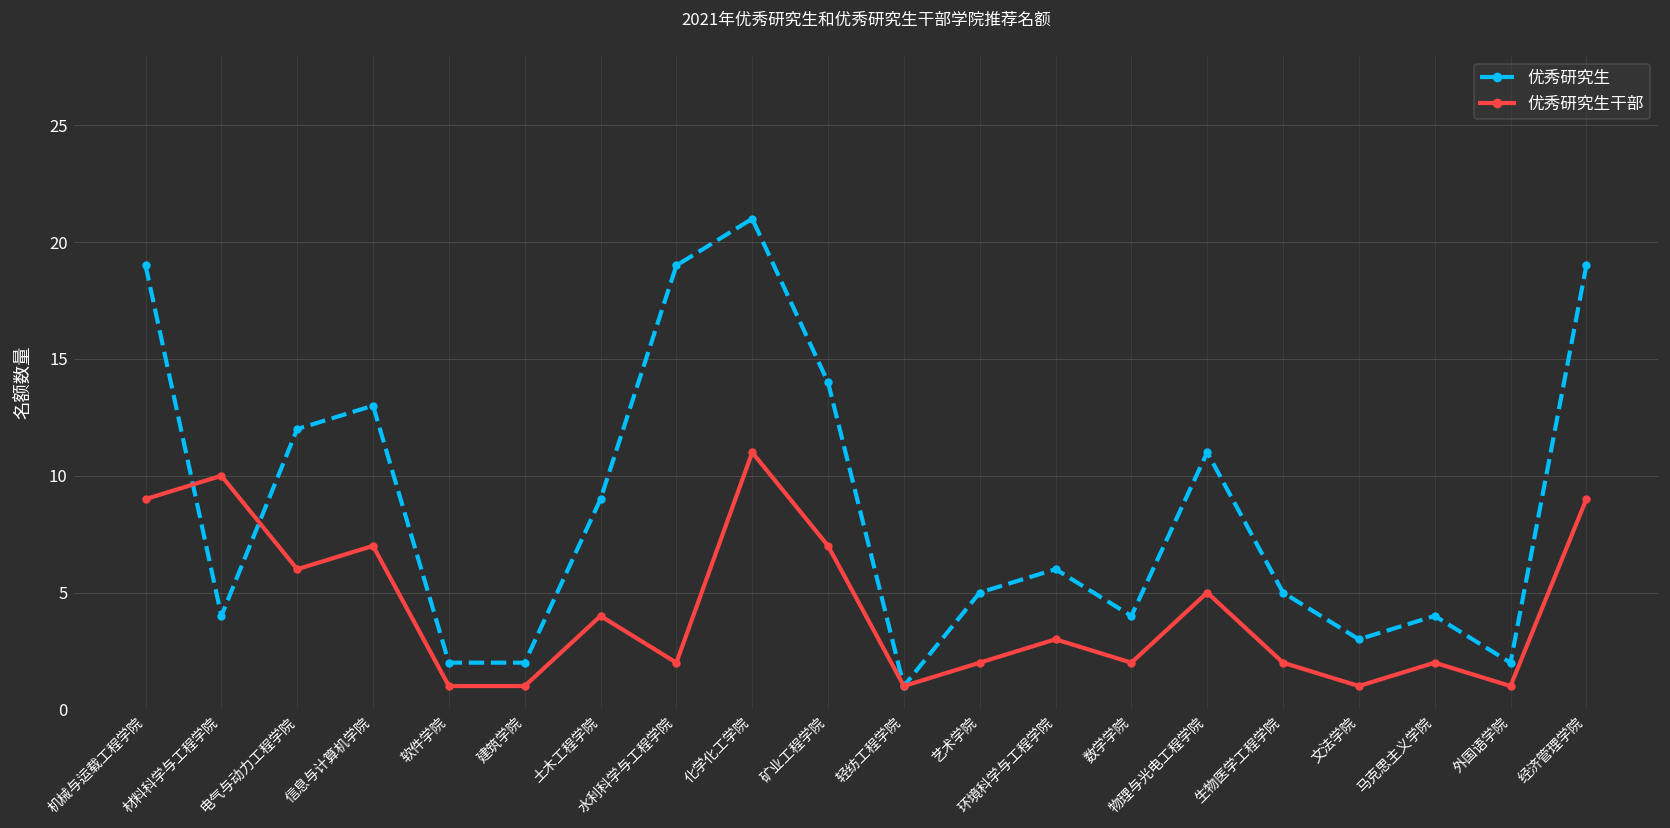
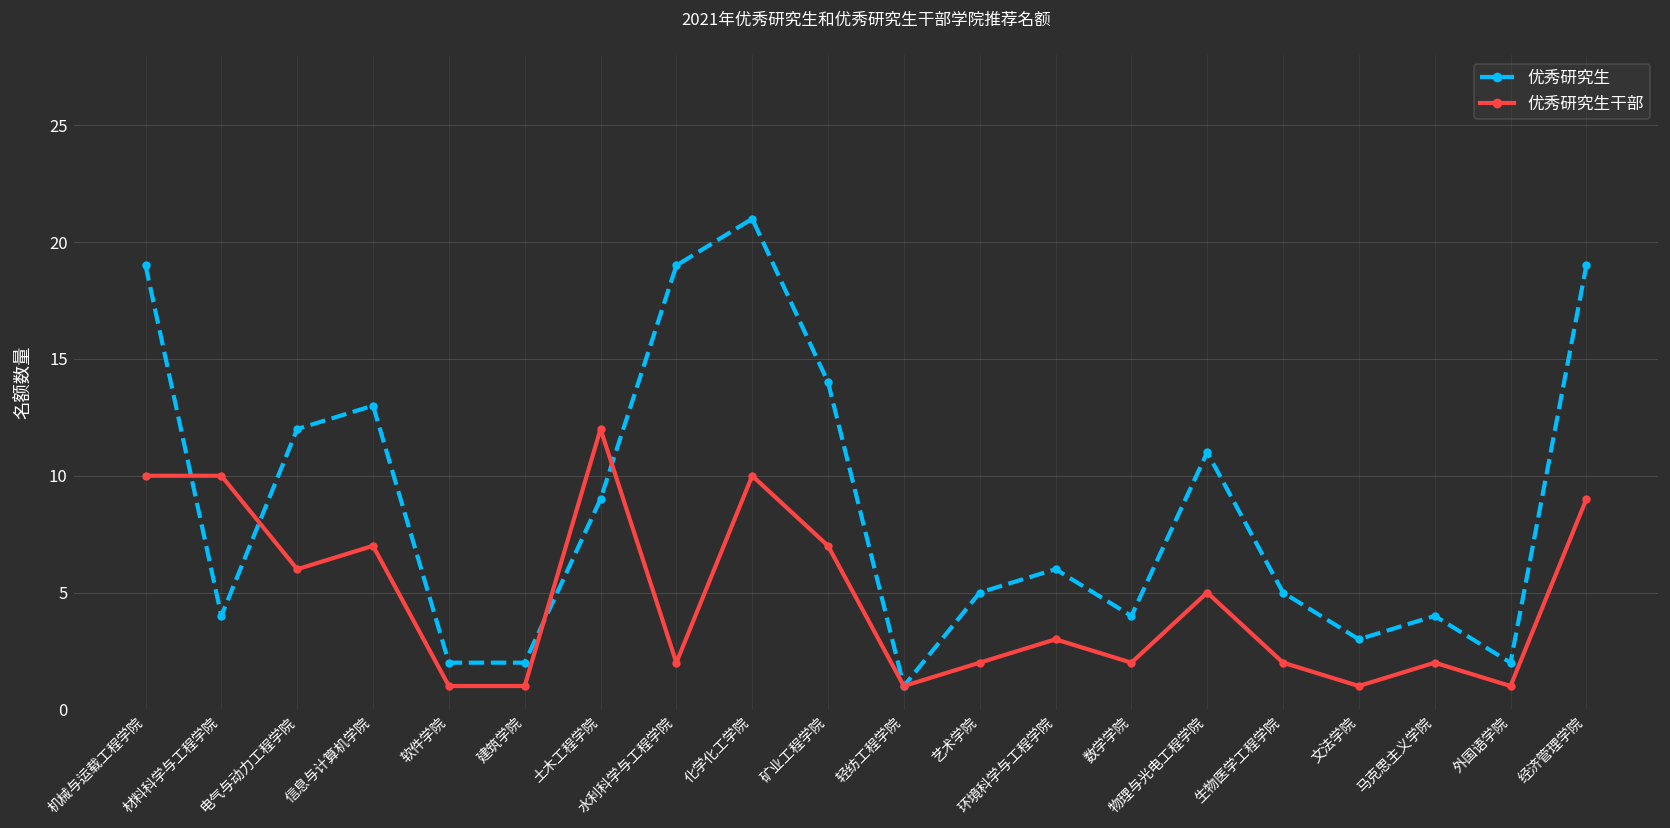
优秀研究生干部, 机械与运载工程学院: 9 -> 10
优秀研究生干部, 土木工程学院: 4 -> 12
优秀研究生干部, 化学化工学院: 11 -> 10
